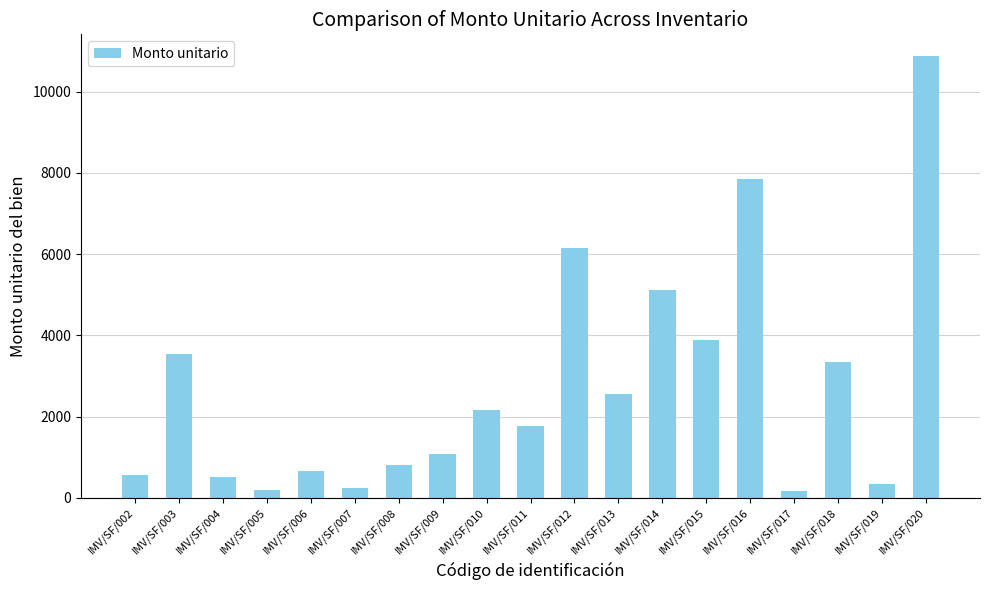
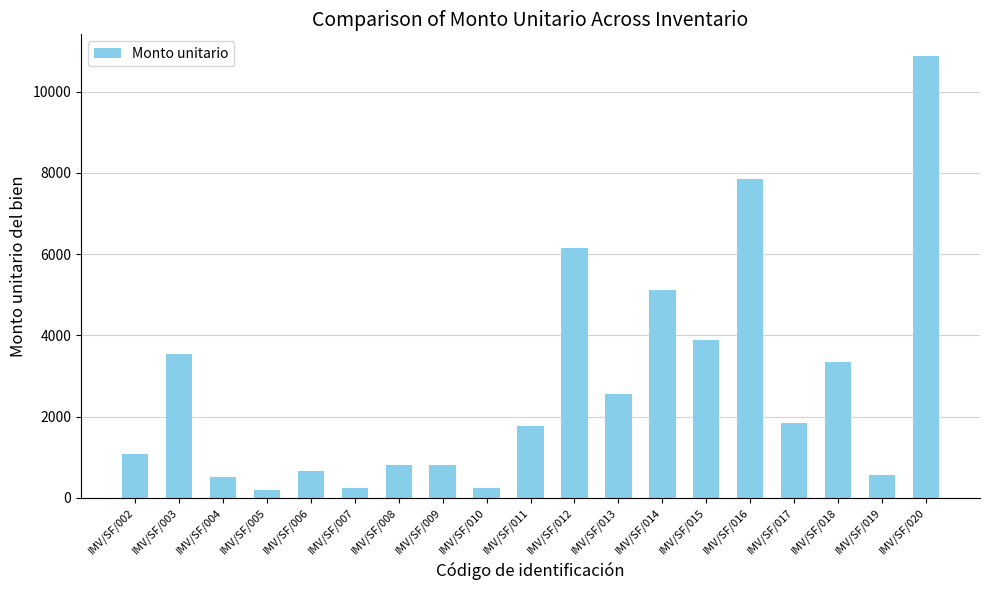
IMV/SF/002: 600 -> 1100
IMV/SF/009: 1100 -> 800
IMV/SF/010: 2200 -> 300
IMV/SF/017: 200 -> 1900
IMV/SF/019: 300 -> 500
